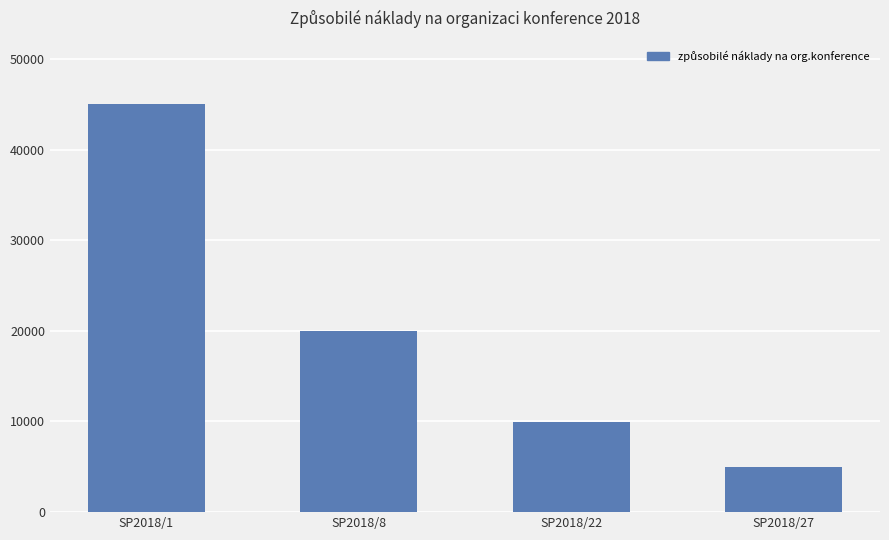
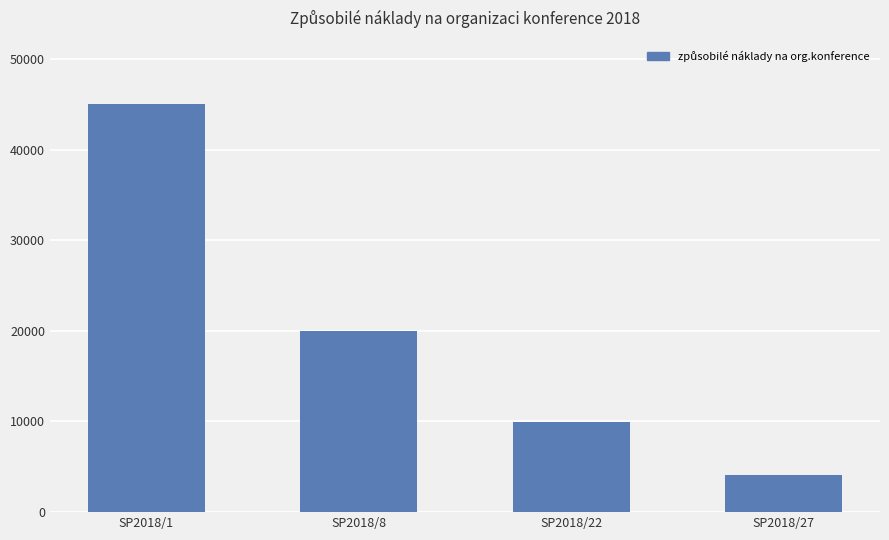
SP2018/27: 5000 -> 4000
